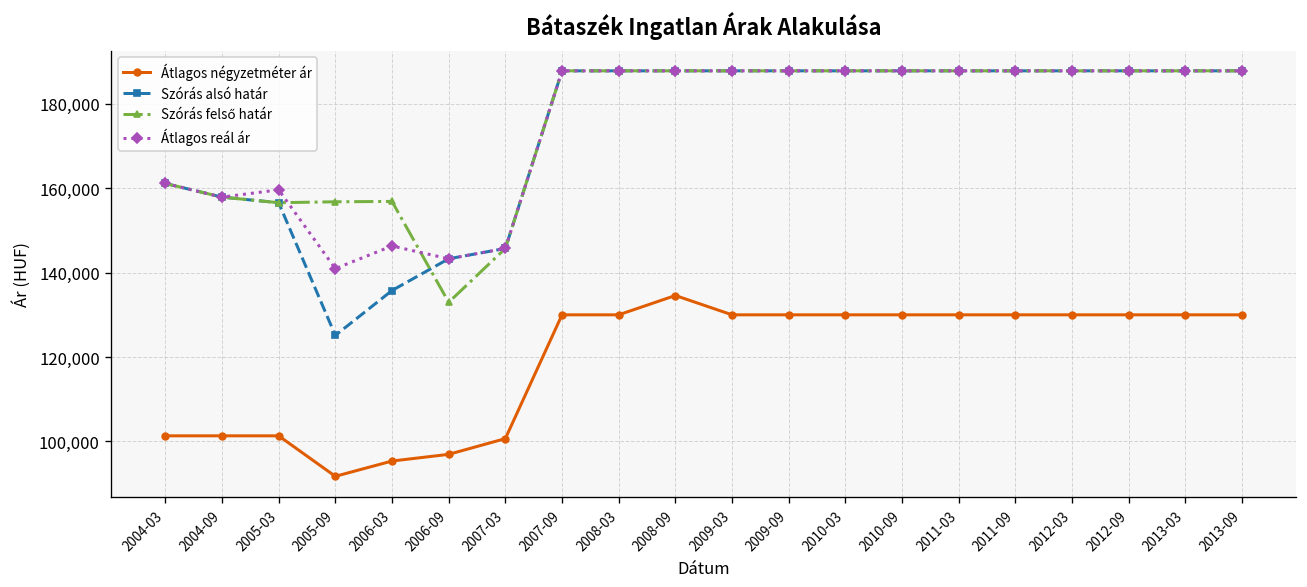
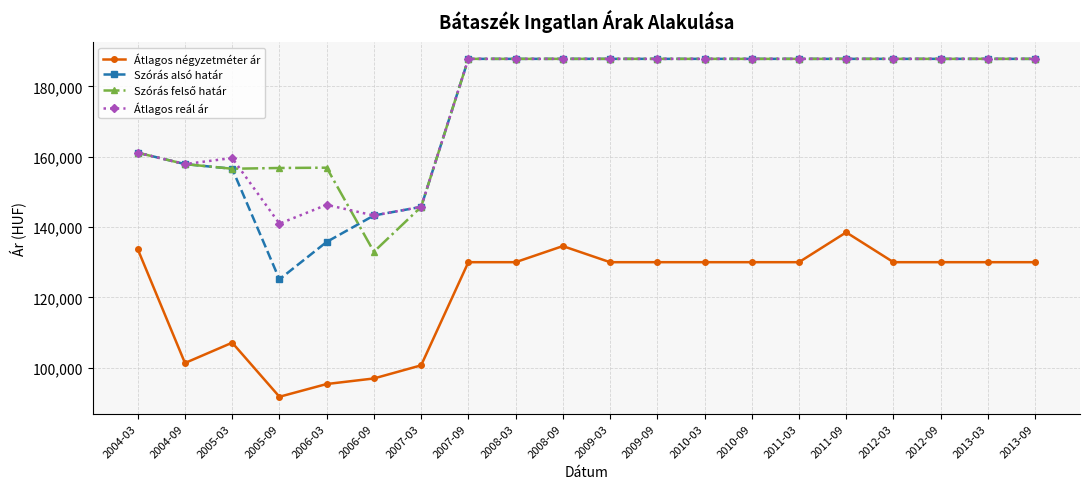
Átlagos négyzetméter ár, 2004-03: 101,000 -> 134,000
Átlagos négyzetméter ár, 2005-03: 101,000 -> 107,000
Átlagos négyzetméter ár, 2011-09: 130,000 -> 138,000
